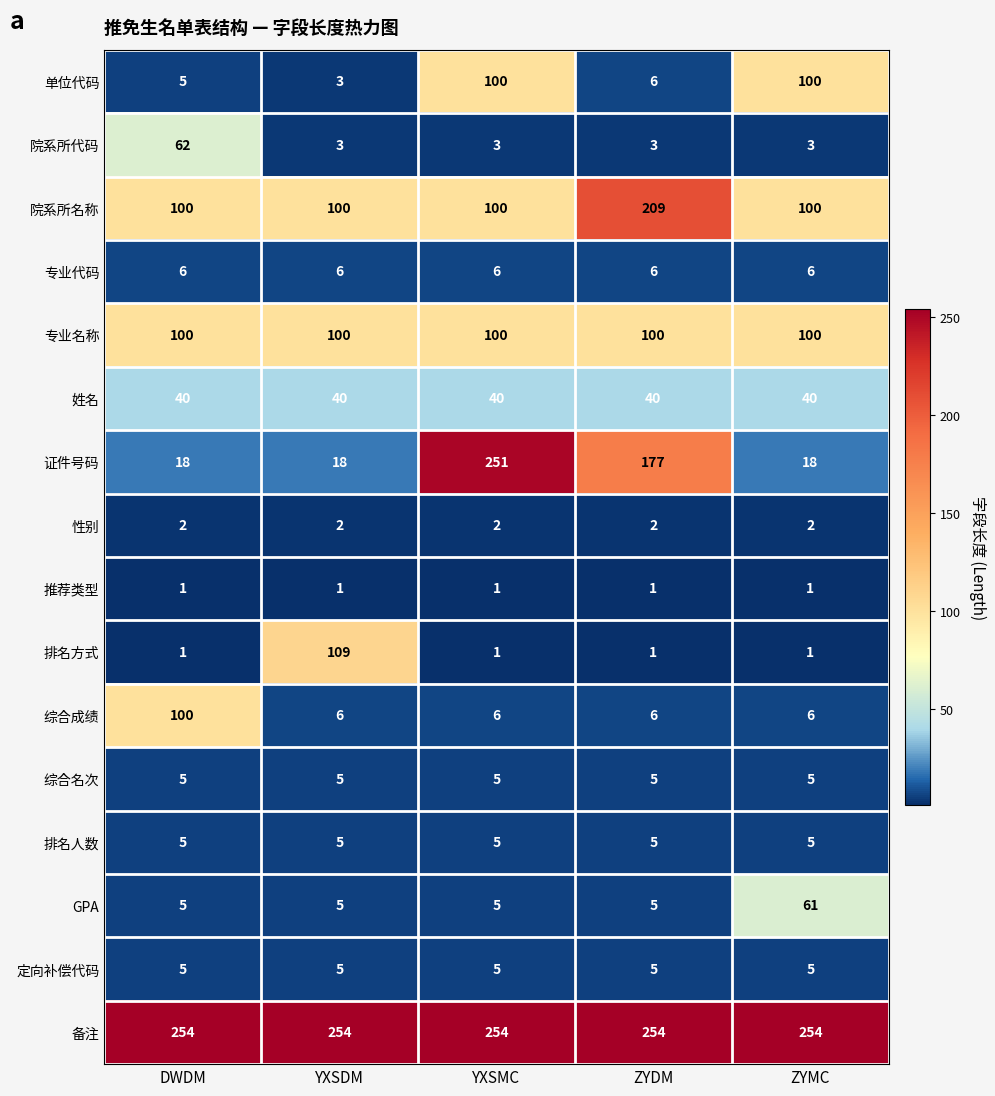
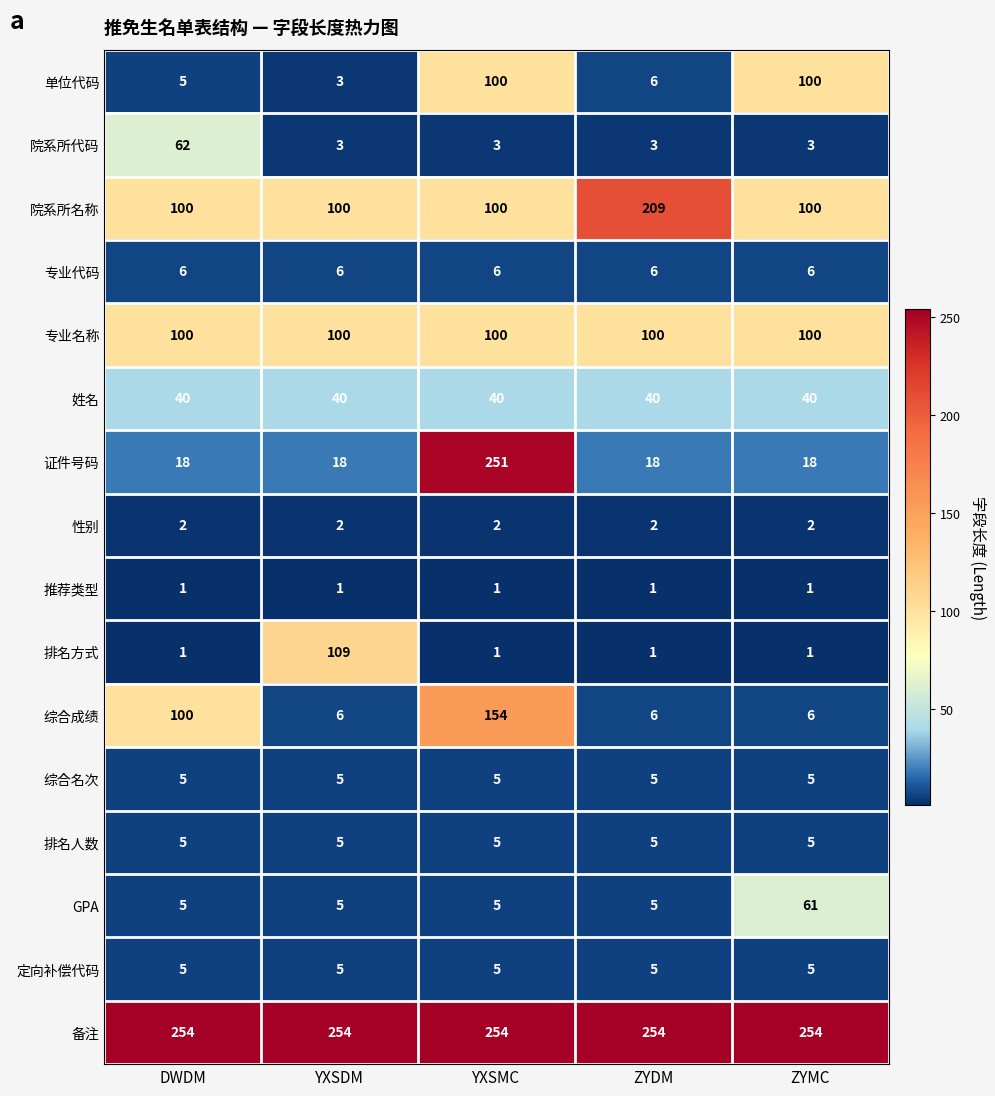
证件号码, ZYDM: 177 -> 18
综合成绩, YXSMC: 6 -> 154
